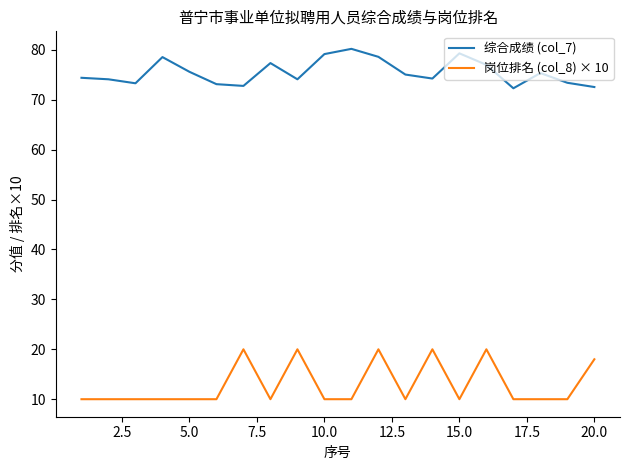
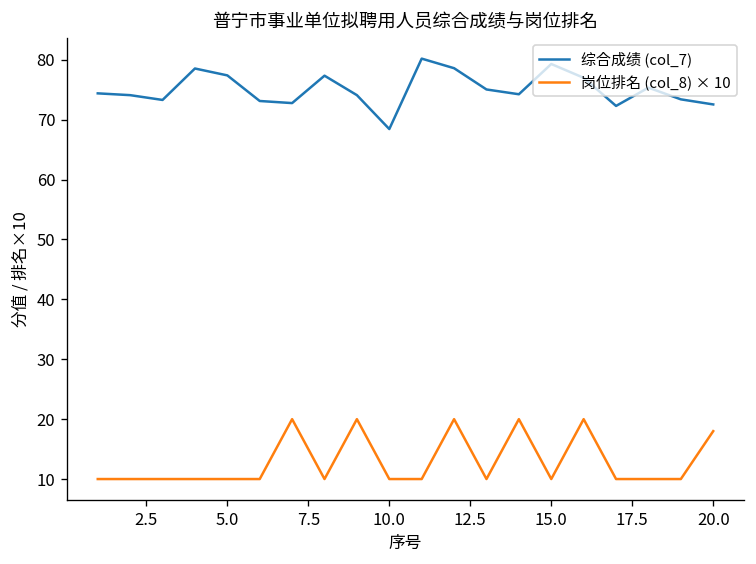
综合成绩 (col_7), 5.0: 76 -> 77
综合成绩 (col_7), 10.0: 79 -> 68
